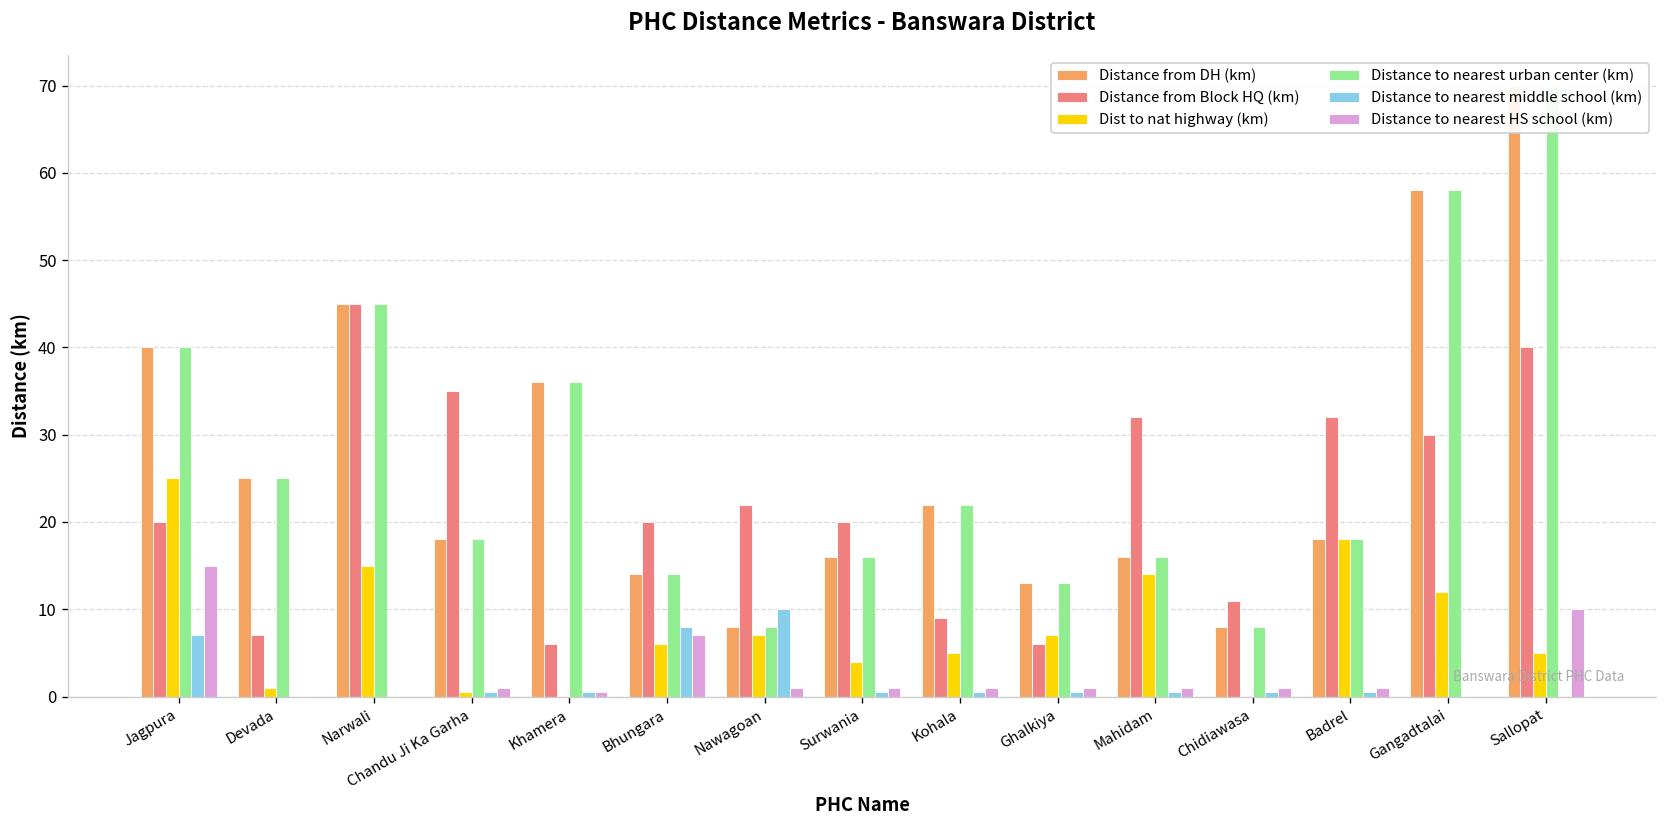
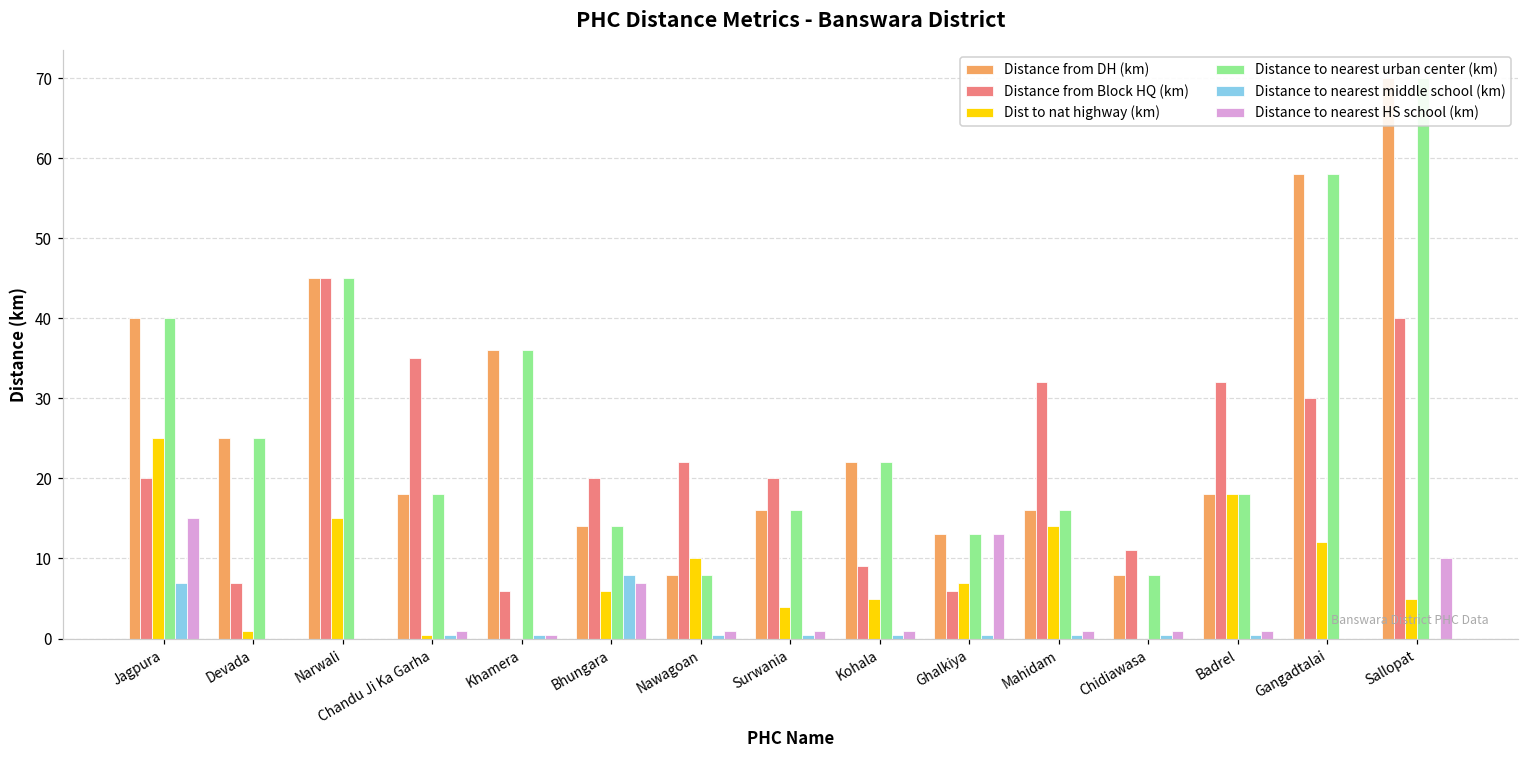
Dist to nat highway (km), Nawagoan: 7 -> 10
Distance to nearest middle school (km), Nawagoan: 10 -> 1
Distance to nearest HS school (km), Ghalkiya: 1 -> 13
